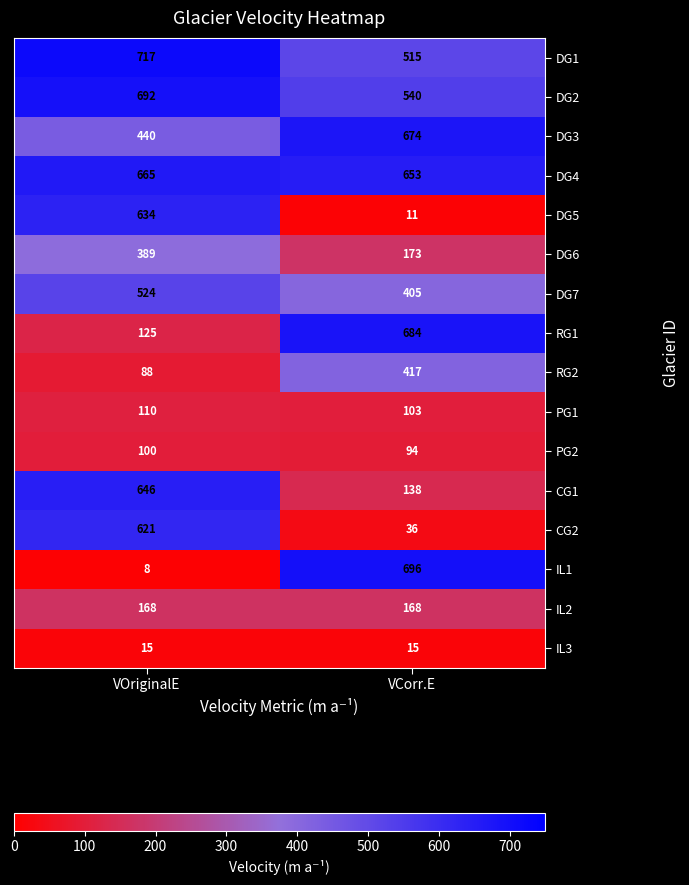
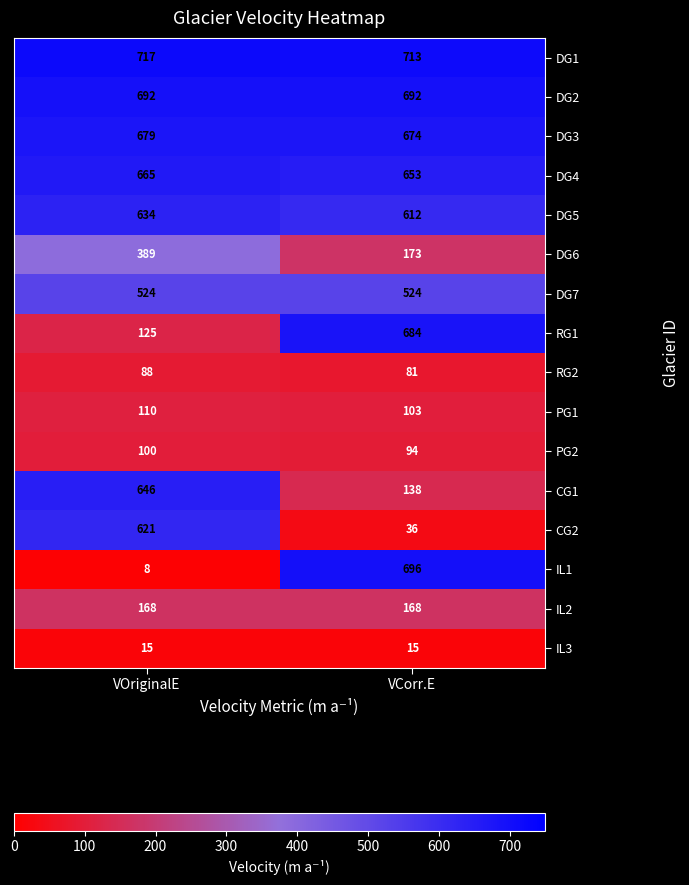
DG1, VCorr.E: 515 -> 713
DG2, VCorr.E: 540 -> 692
DG3, VOriginalE: 440 -> 679
DG5, VCorr.E: 11 -> 612
DG7, VCorr.E: 405 -> 524
RG2, VCorr.E: 417 -> 81
